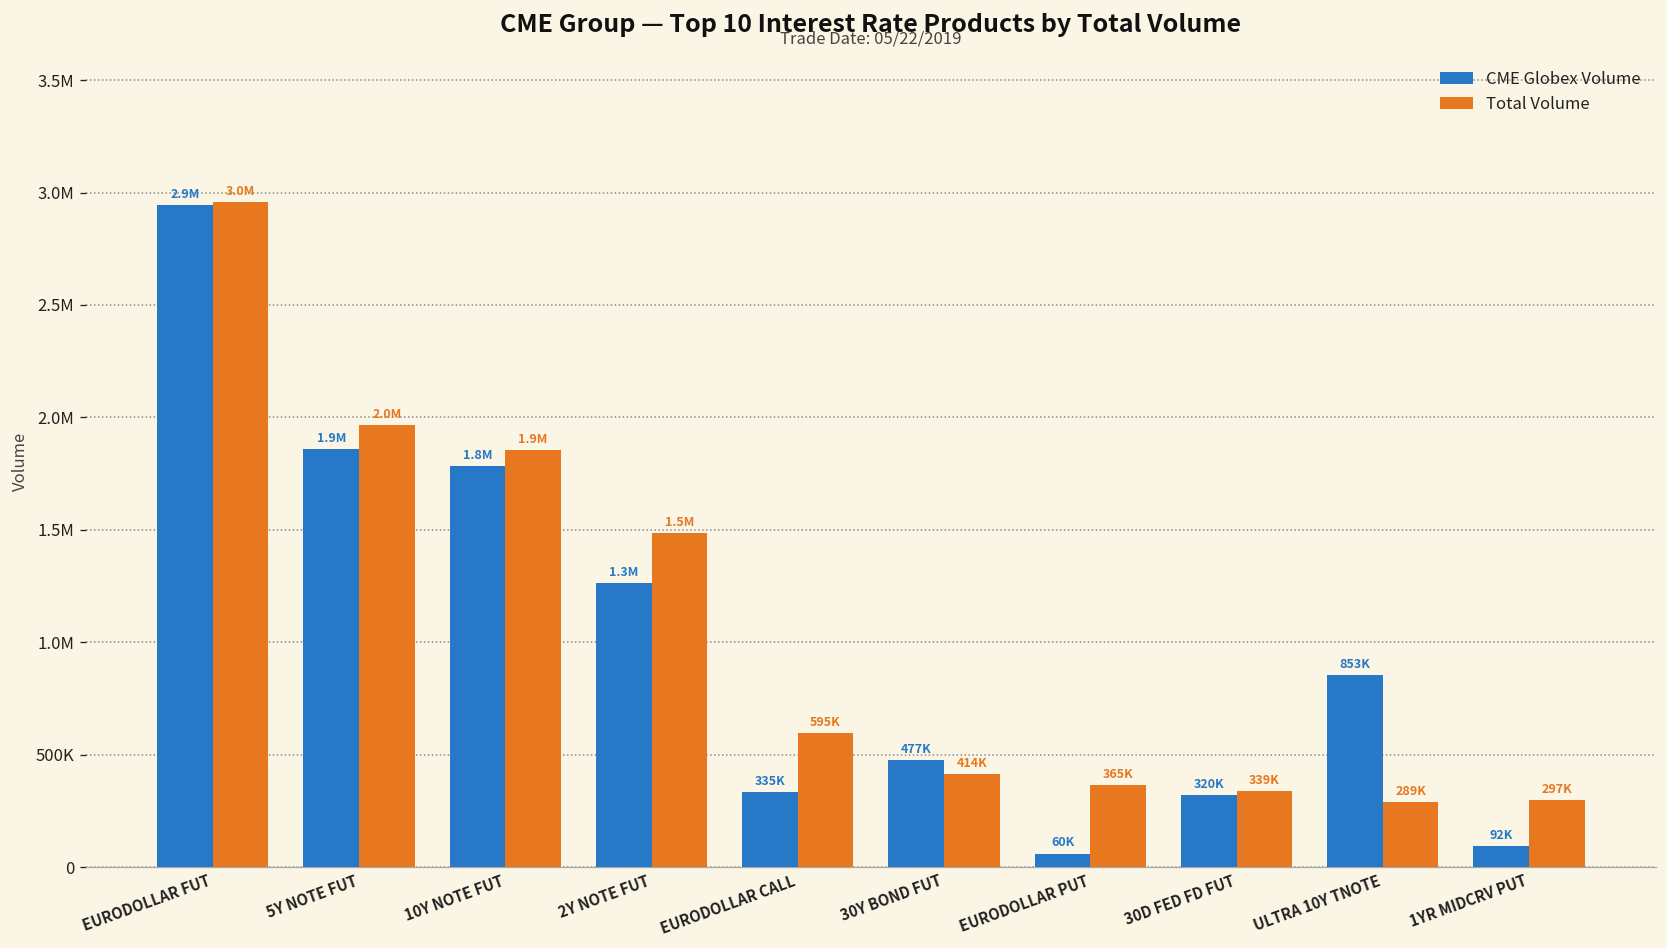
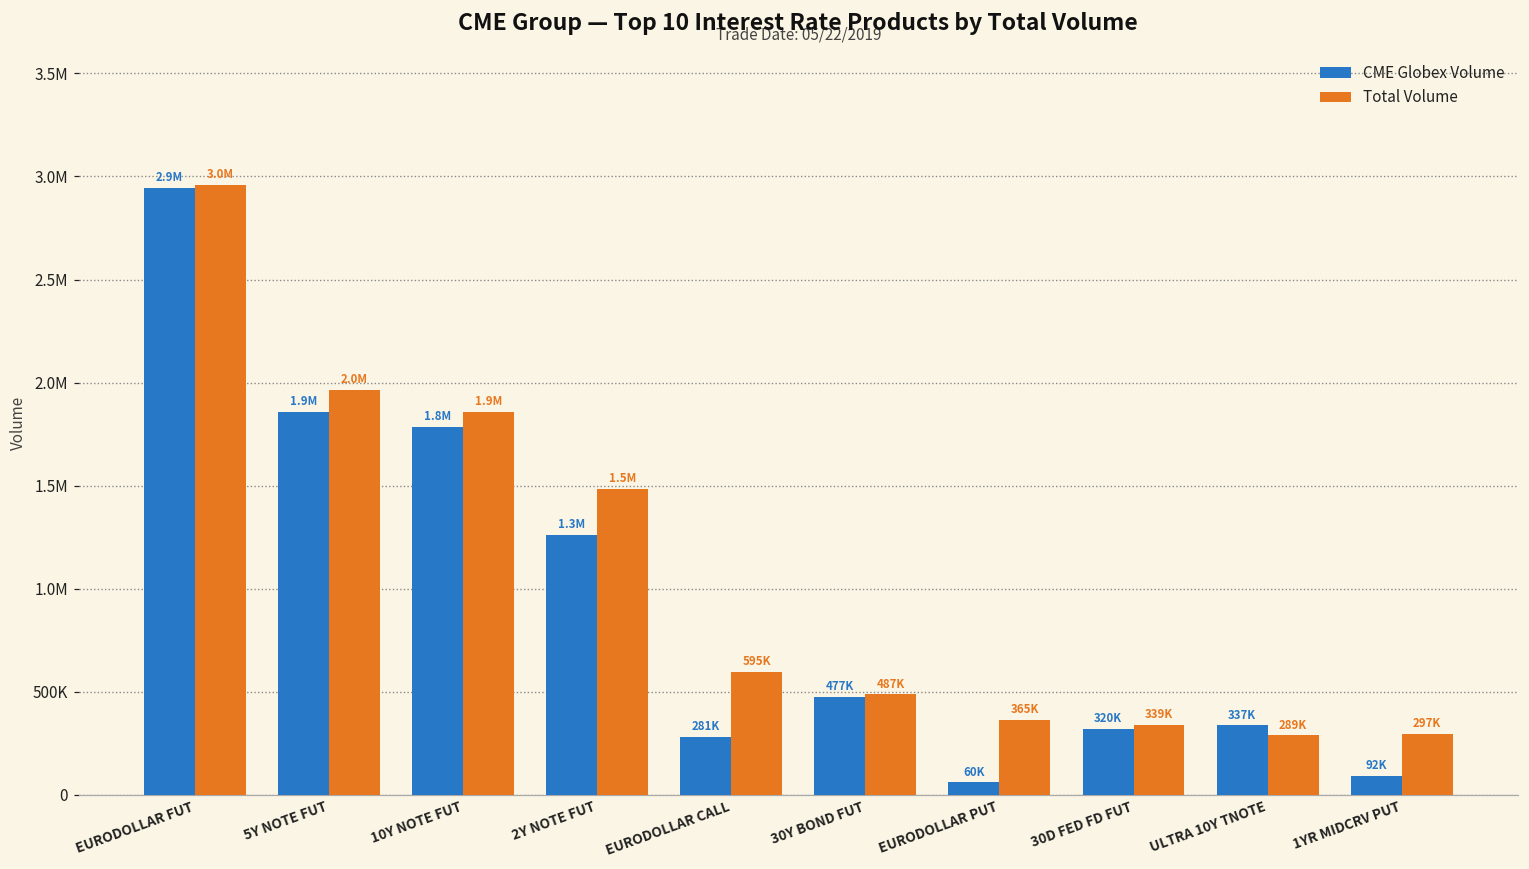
CME Globex Volume, EURODOLLAR CALL: 335K -> 281K
Total Volume, 30Y BOND FUT: 414K -> 487K
CME Globex Volume, ULTRA 10Y TNOTE: 853K -> 337K
